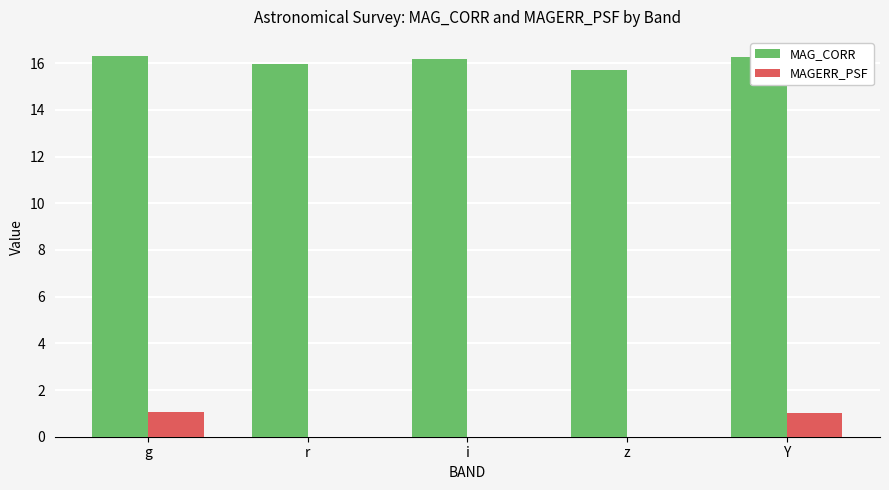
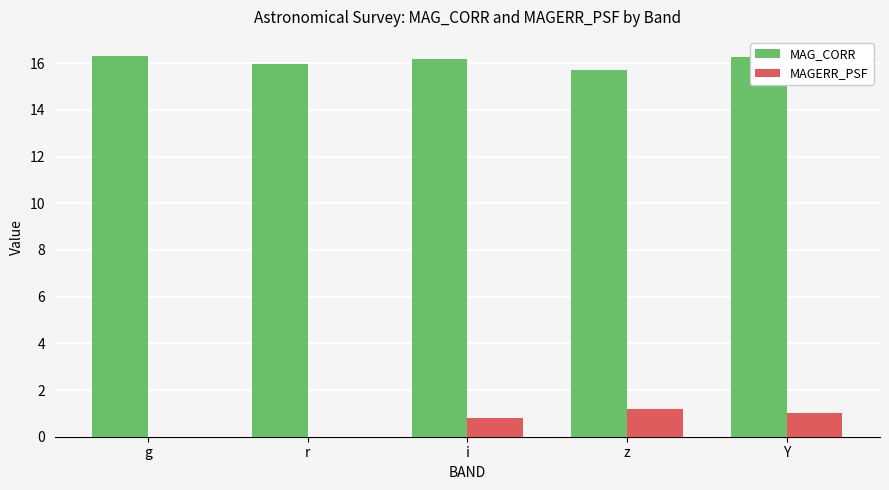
MAGERR_PSF, g: 1.0 -> 0.0
MAGERR_PSF, i: 0.0 -> 0.8
MAGERR_PSF, z: 0.0 -> 1.2
